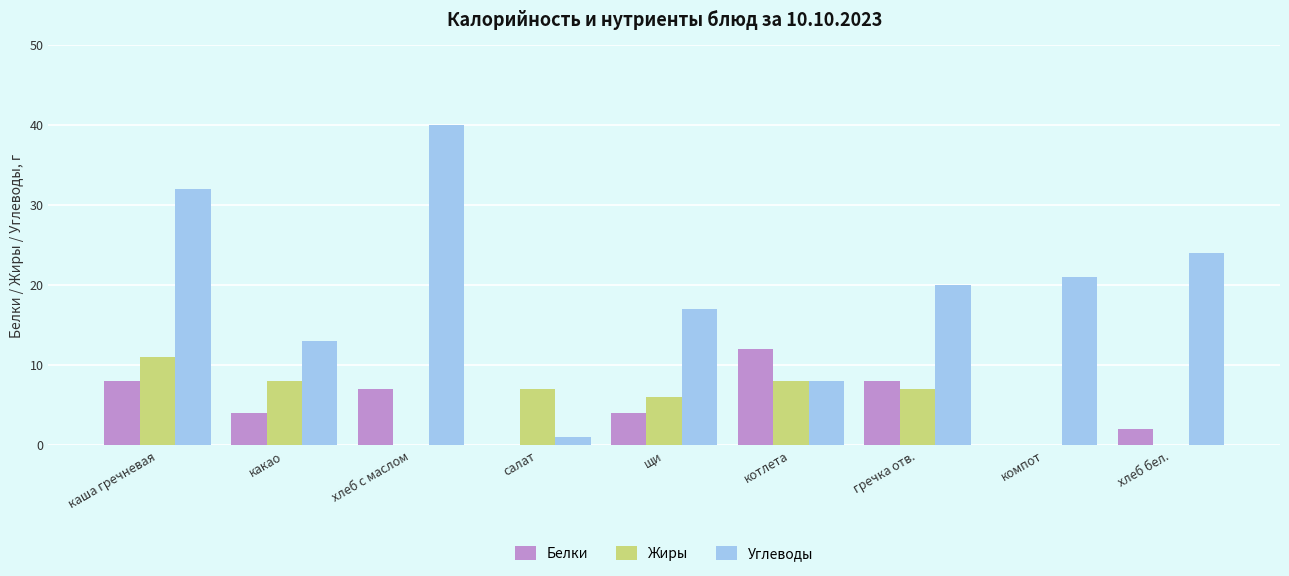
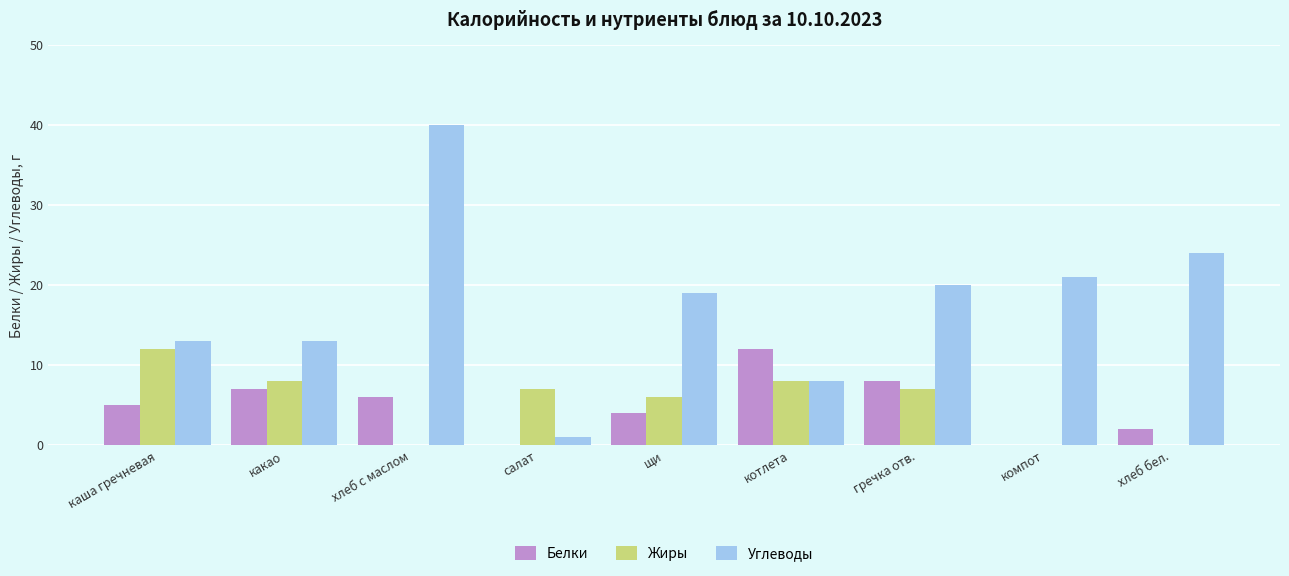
Белки, каша гречневая: 8 -> 5
Жиры, каша гречневая: 11 -> 12
Углеводы, каша гречневая: 32 -> 13
Белки, какао: 4 -> 7
Белки, хлеб с маслом: 7 -> 6
Углеводы, щи: 17 -> 19
